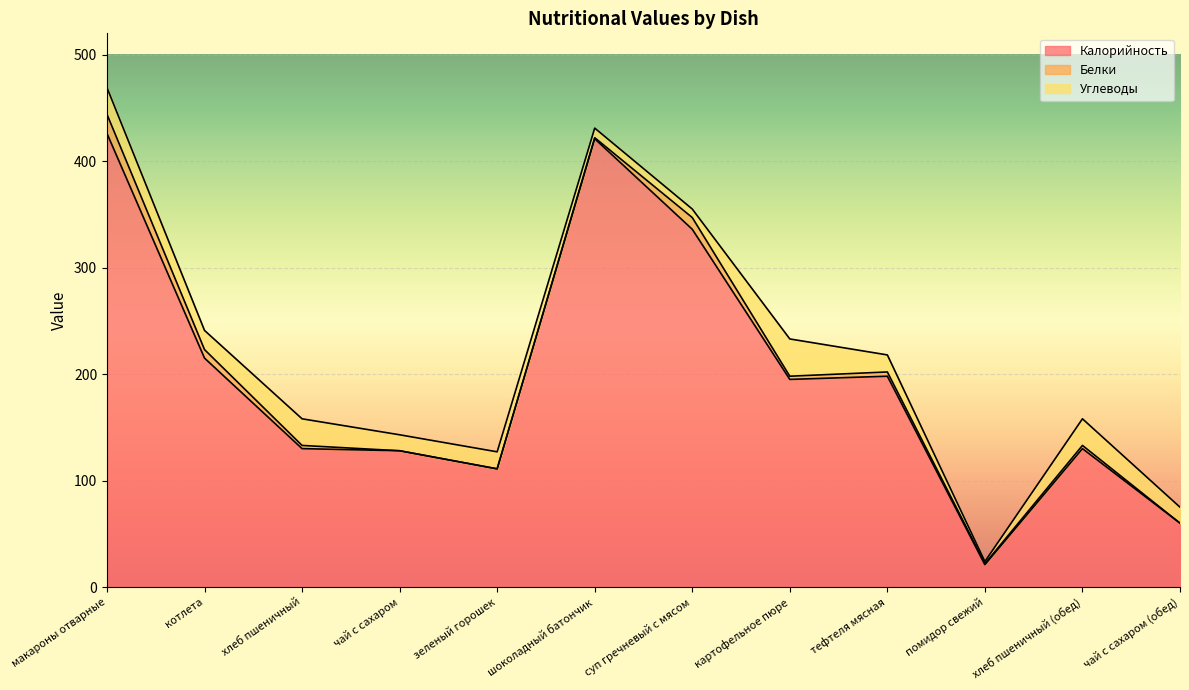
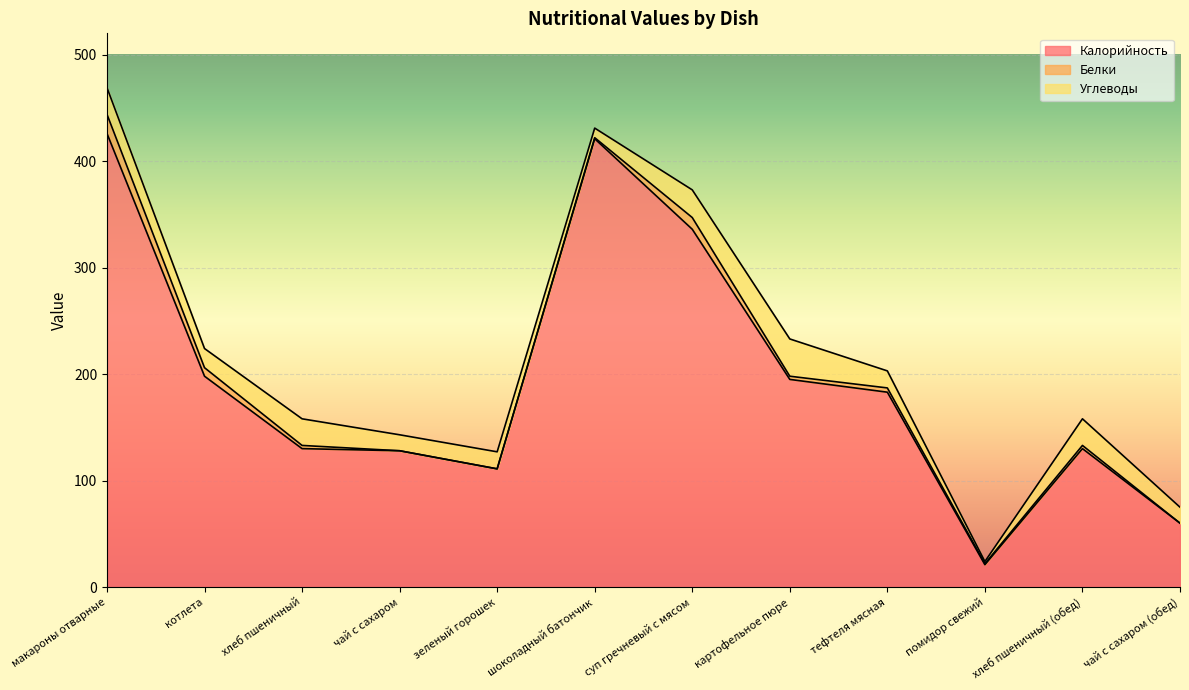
Калорийность, котлета: 215 -> 198
Углеводы, суп гречневый с мясом: 8 -> 26
Калорийность, тефтеля мясная: 198 -> 183
